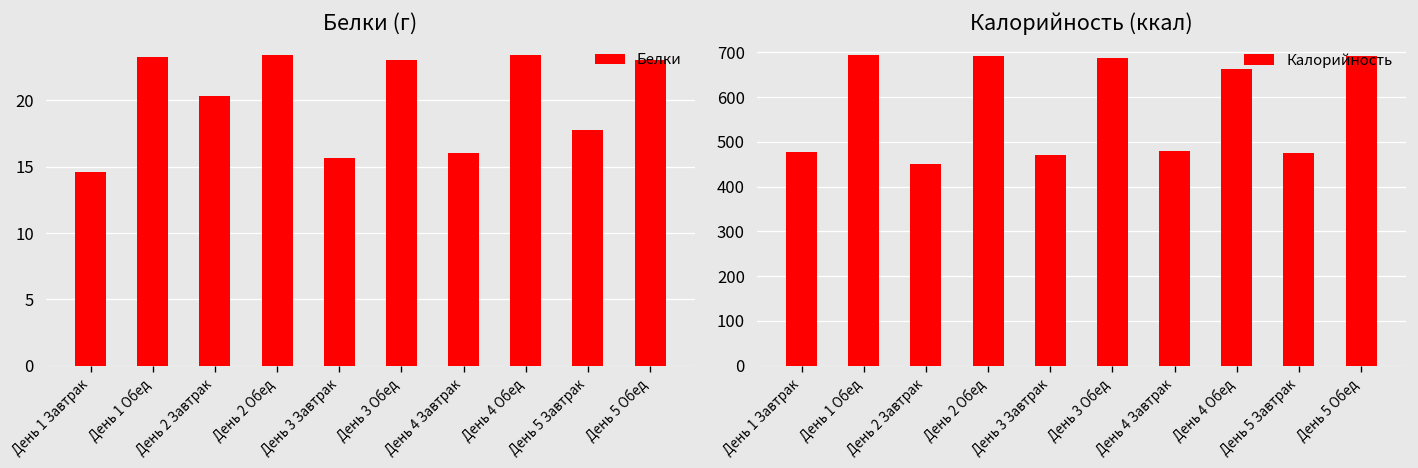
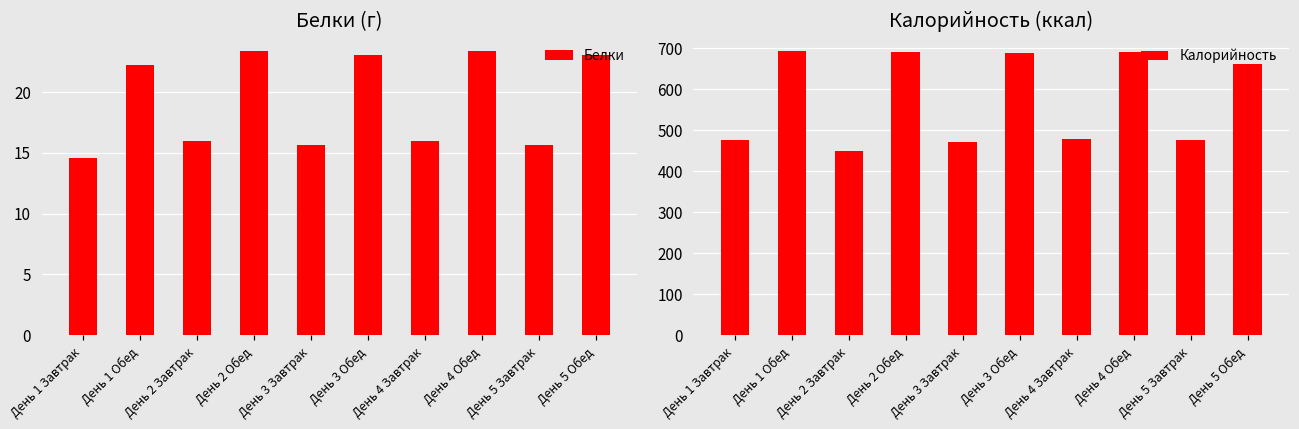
Белки (г), День 1 Обед: 23.2 -> 22.2
Белки (г), День 2 Завтрак: 20.3 -> 16.0
Белки (г), День 5 Завтрак: 17.8 -> 15.7
Калорийность (ккал), День 4 Обед: 660 -> 690
Калорийность (ккал), День 5 Обед: 690 -> 660
